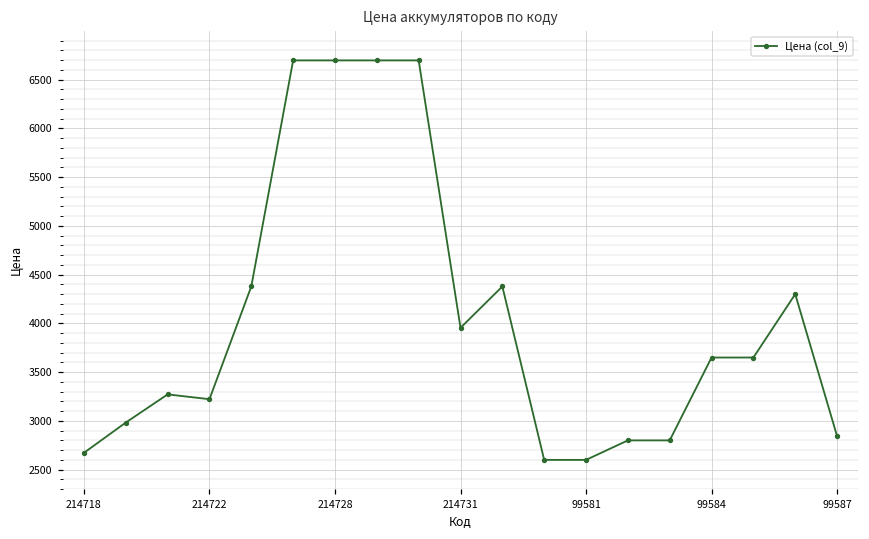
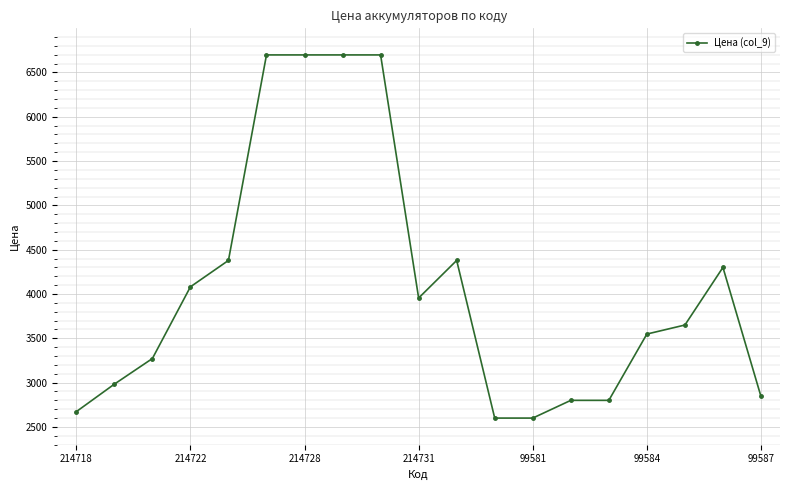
214722: 3200 -> 4100
99584: 3600 -> 3500
